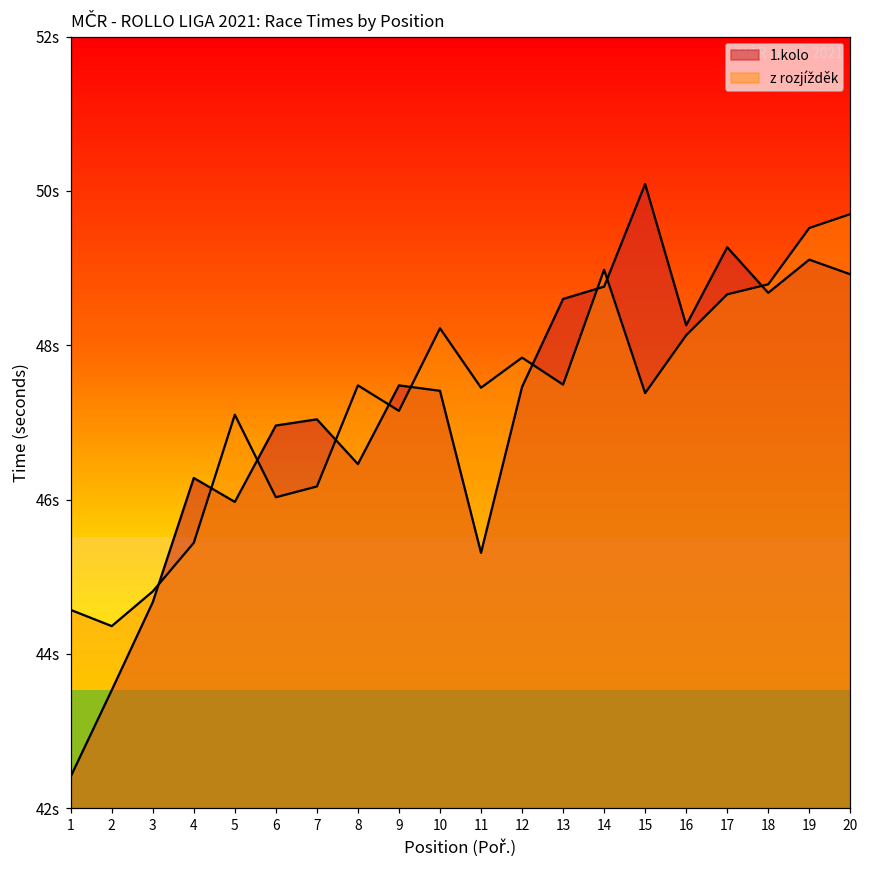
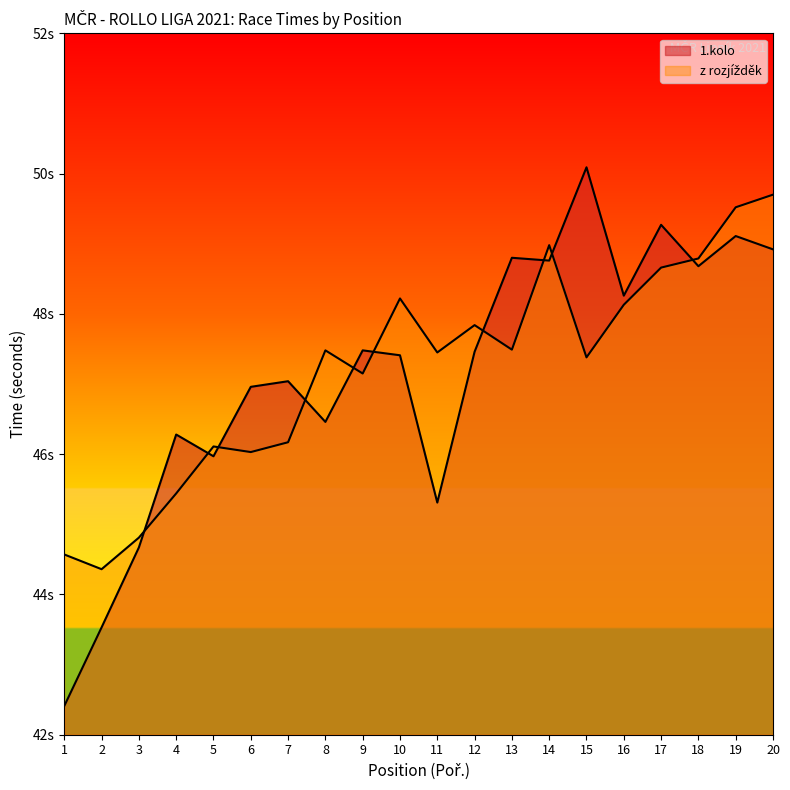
z rozjížděk, 5: 47.1s -> 46.1s
1.kolo, 13: 48.6s -> 48.8s
